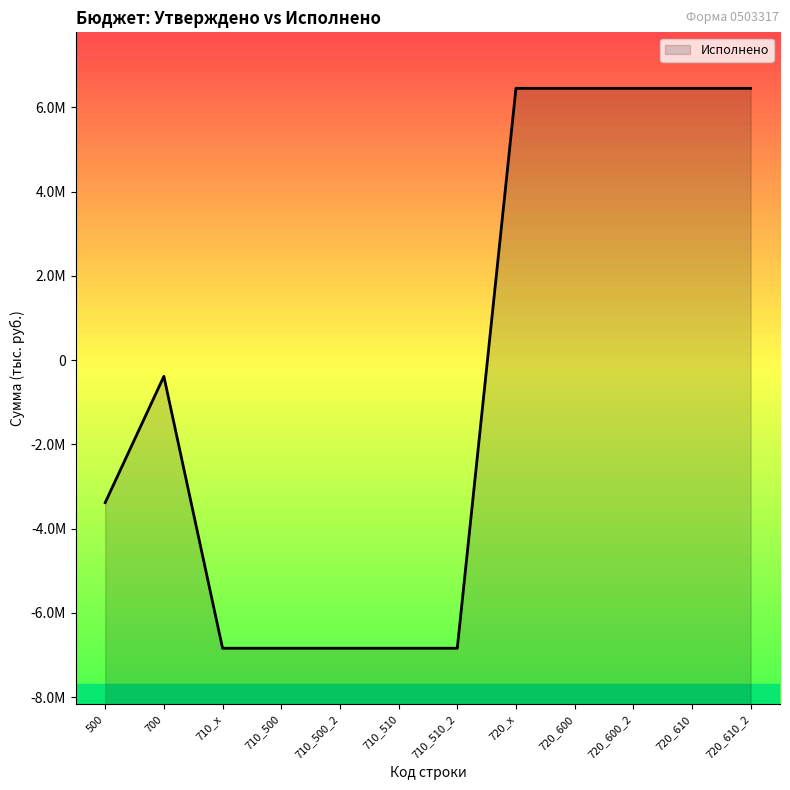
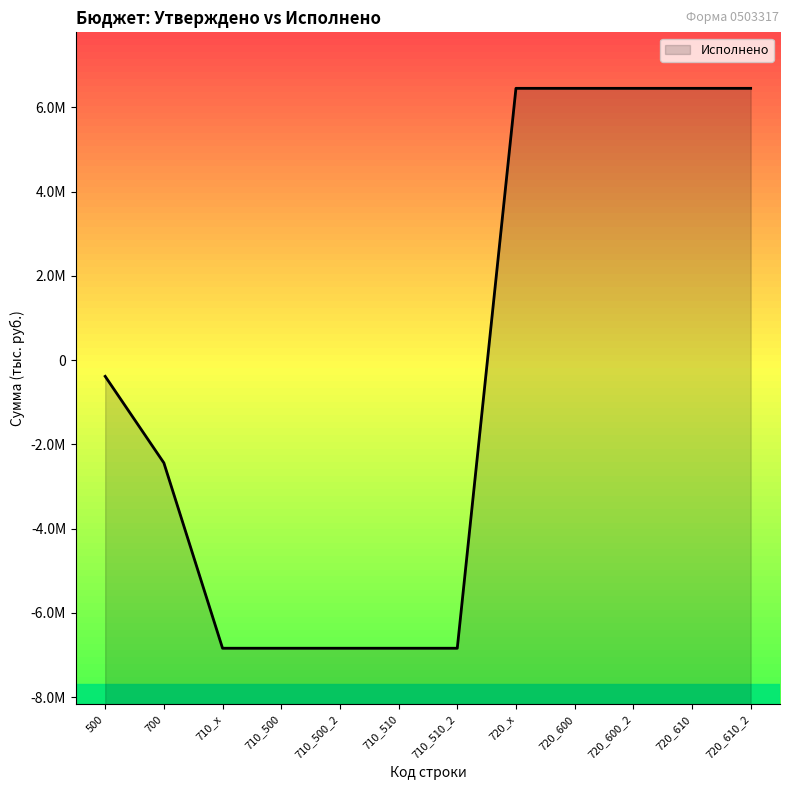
500: -3400000 -> -400000
700: -400000 -> -2400000
